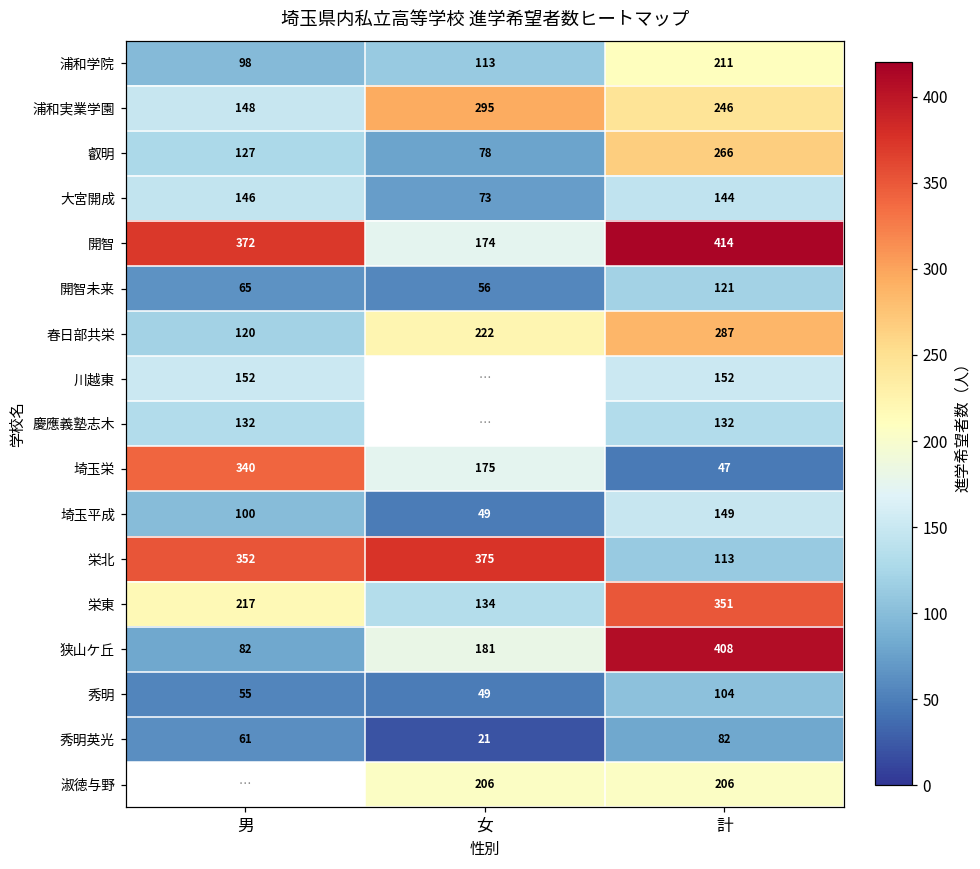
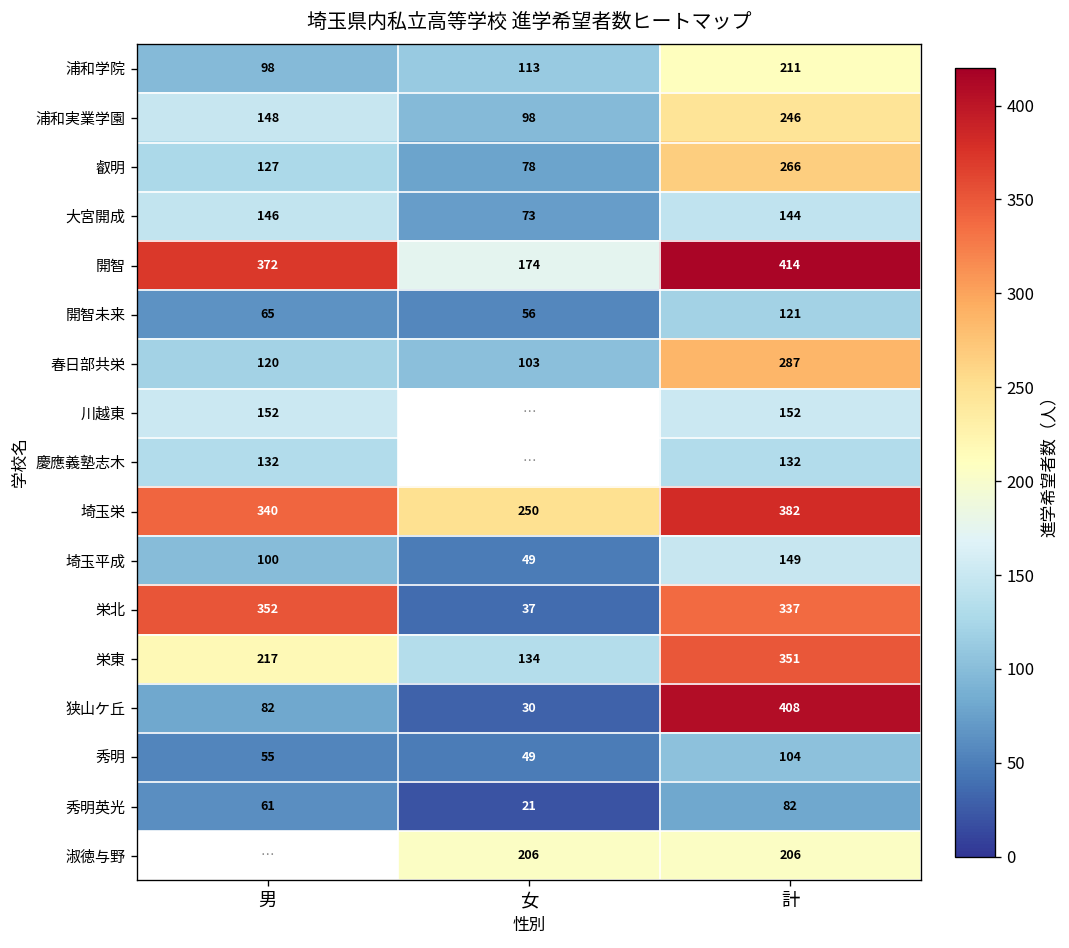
浦和実業学園, 女: 295 -> 98
春日部共栄, 女: 222 -> 103
埼玉栄, 女: 175 -> 250
埼玉栄, 計: 47 -> 382
栄北, 女: 375 -> 37
栄北, 計: 113 -> 337
狭山ケ丘, 女: 181 -> 30
